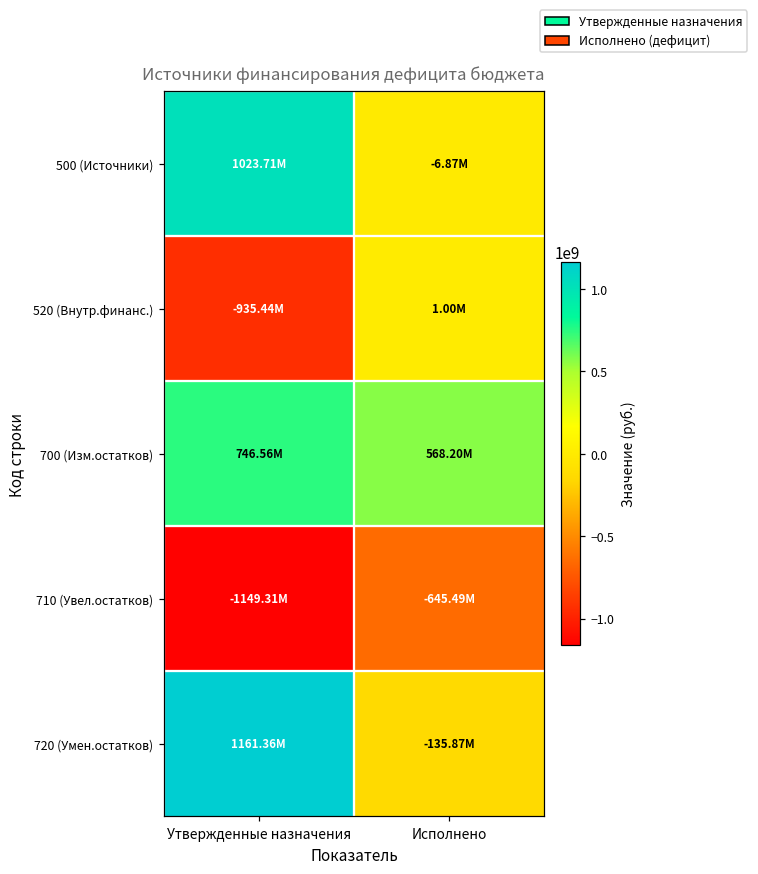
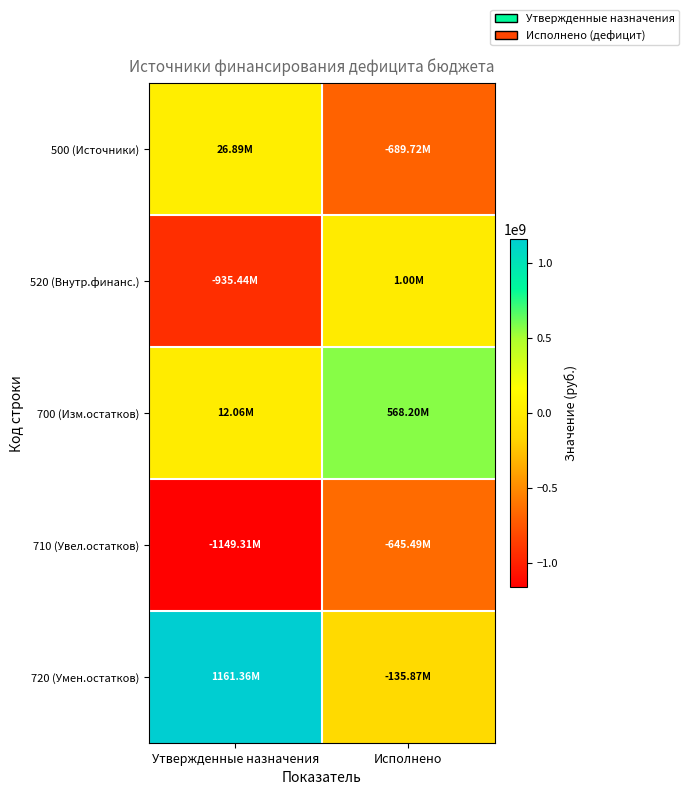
500 (Источники), Утвержденные назначения: 1023.71M -> 26.89M
500 (Источники), Исполнено: -6.87M -> -689.72M
700 (Изм.остатков), Утвержденные назначения: 746.56M -> 12.06M
